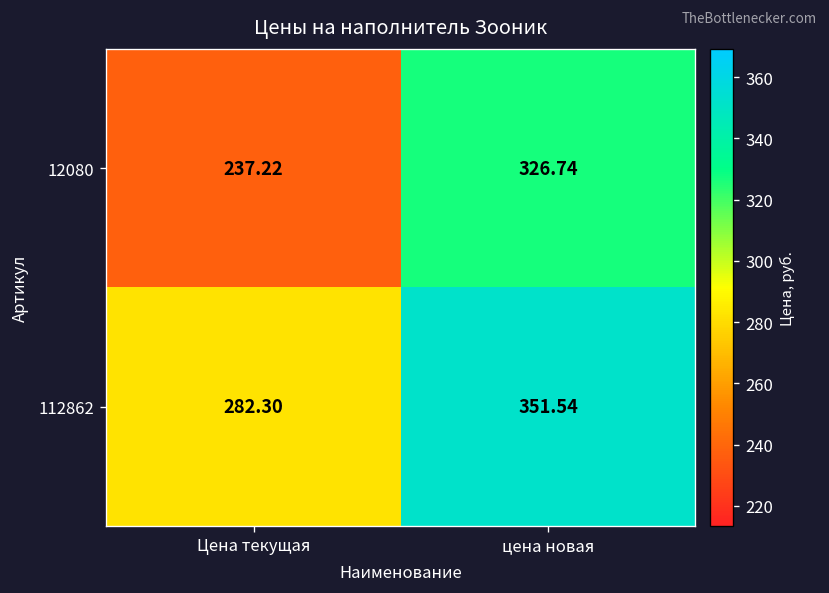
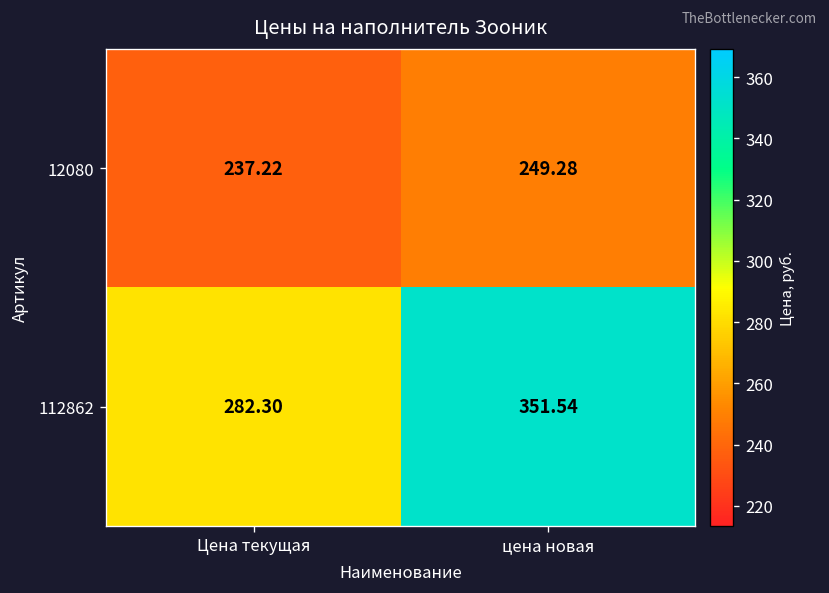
12080, цена новая: 326.74 -> 249.28
